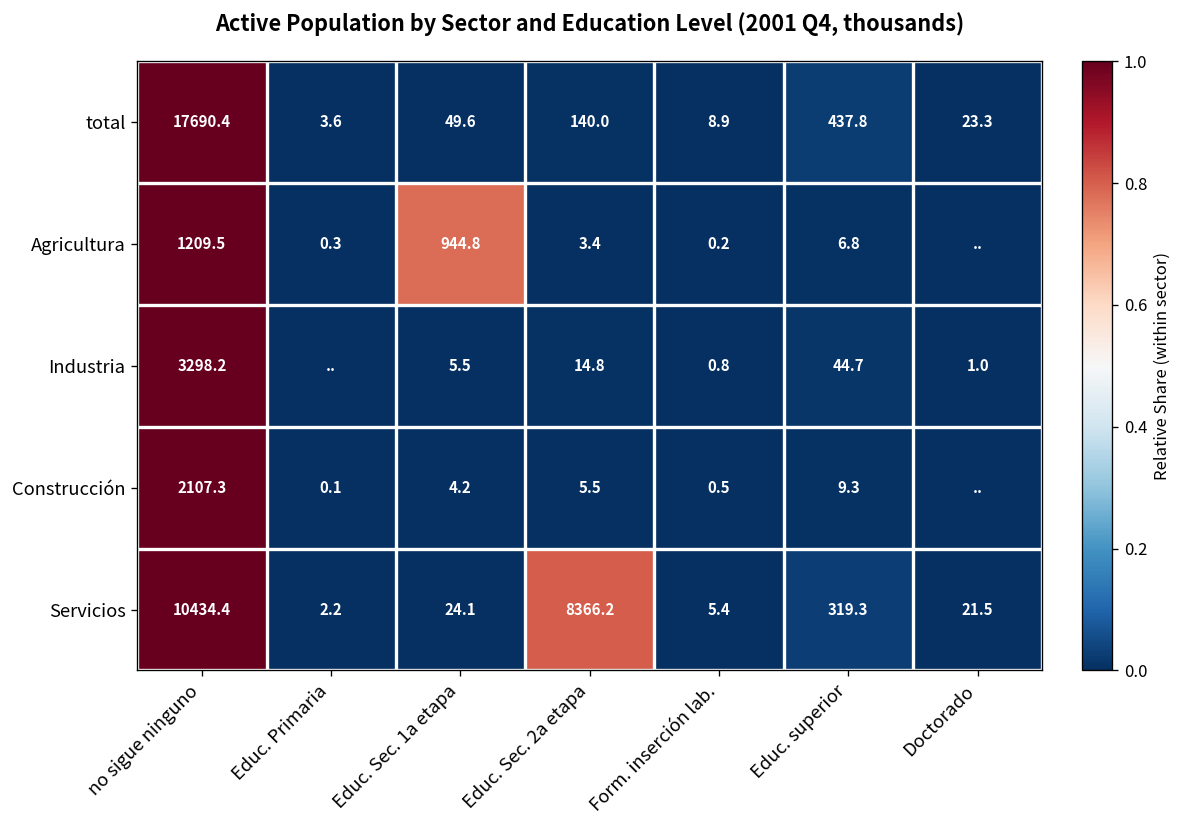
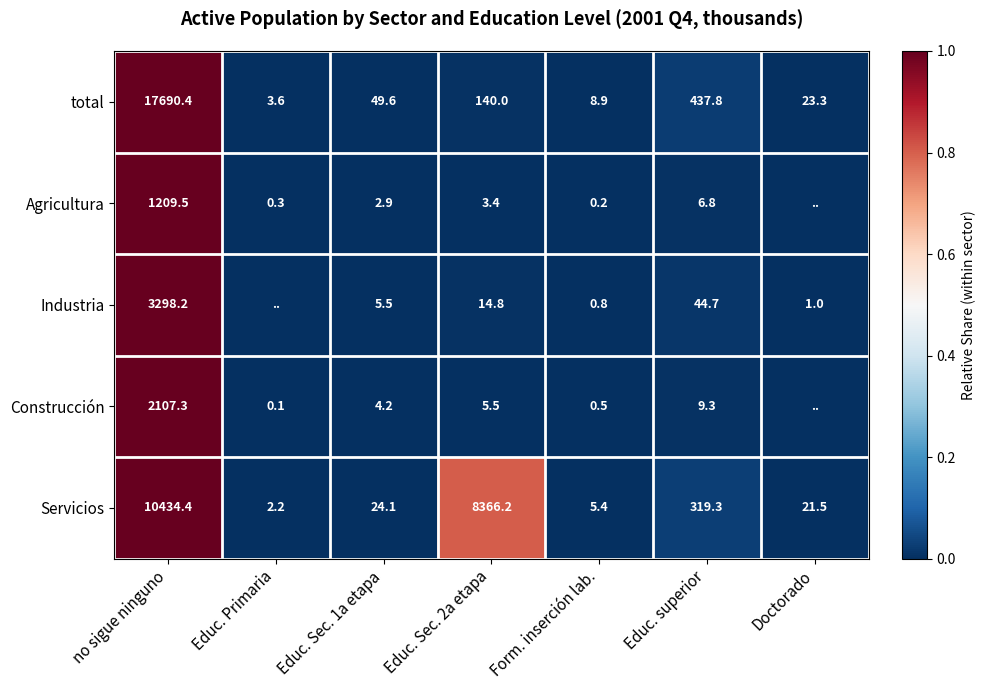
Agricultura, Educ. Sec. 1a etapa: 944.8 -> 2.9
